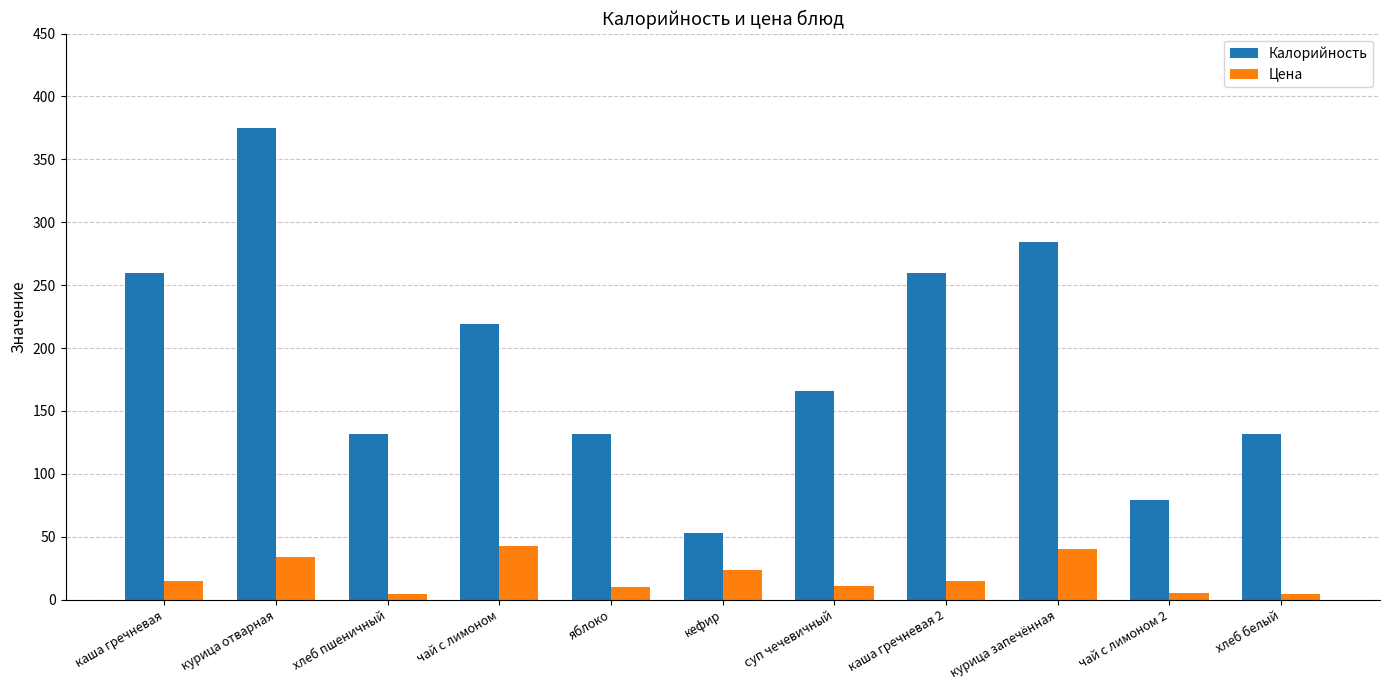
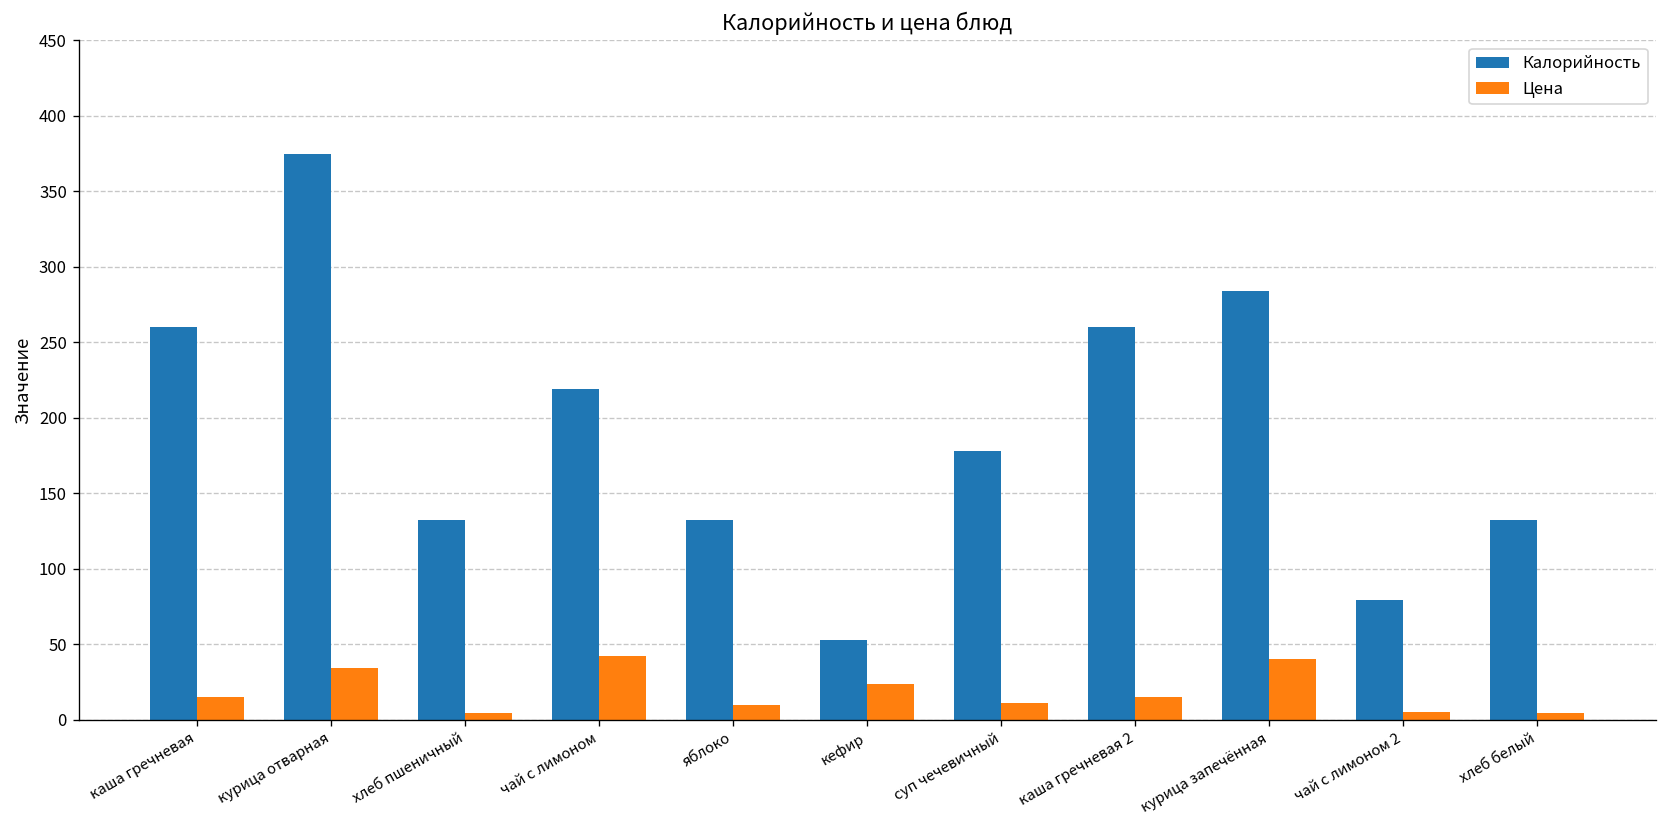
Калорийность, суп чечевичный: 166 -> 178
